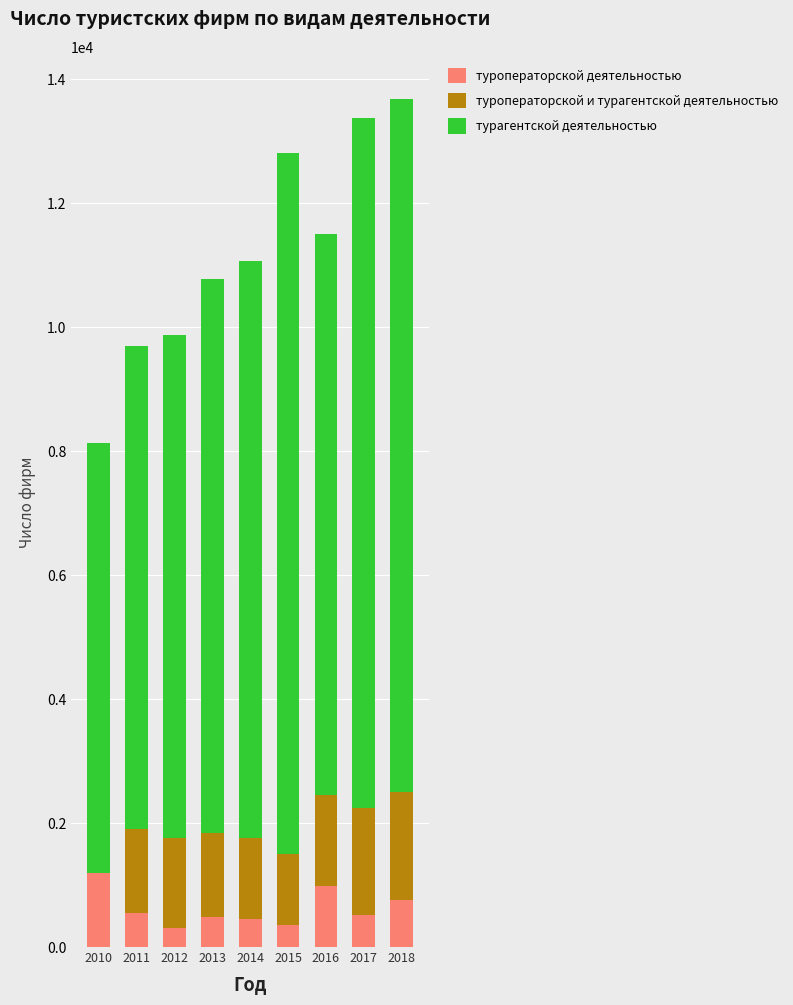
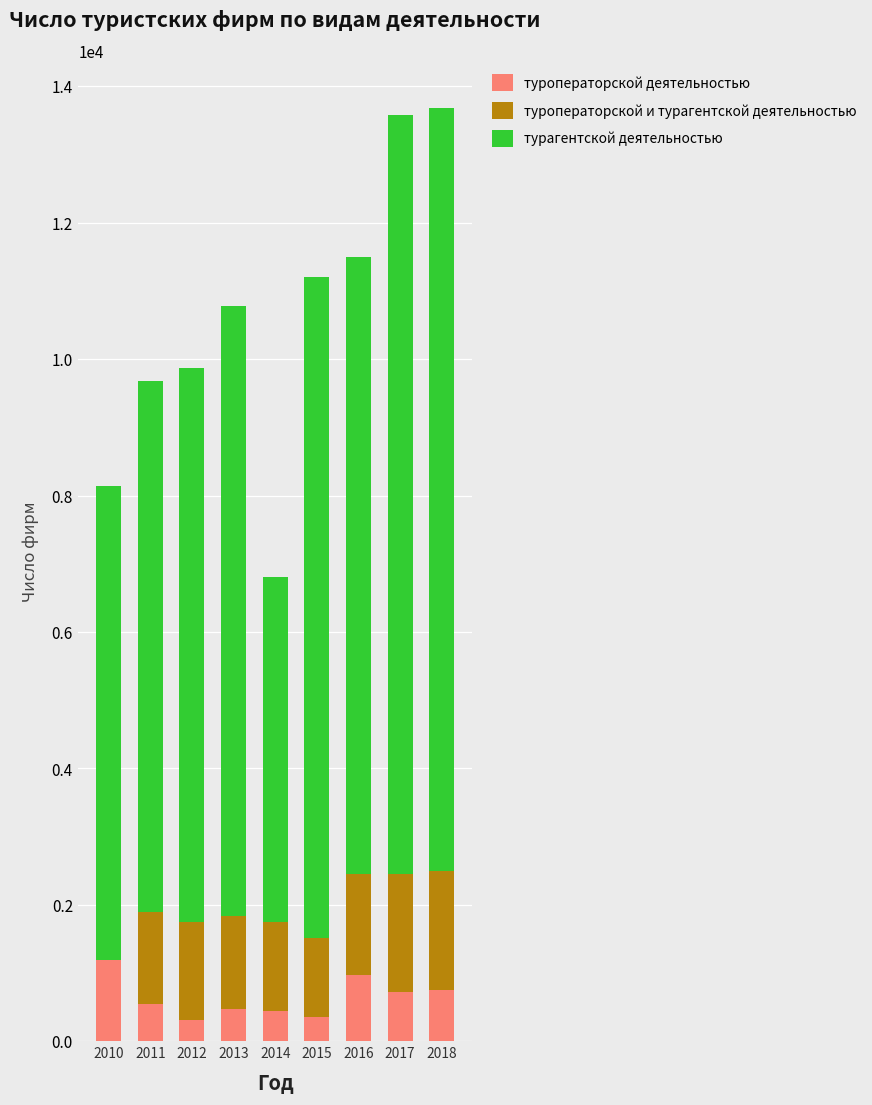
турагентской деятельностью, 2014: 9300 -> 5100
турагентской деятельностью, 2015: 11300 -> 9700
туроператорской деятельностью, 2017: 500 -> 700
